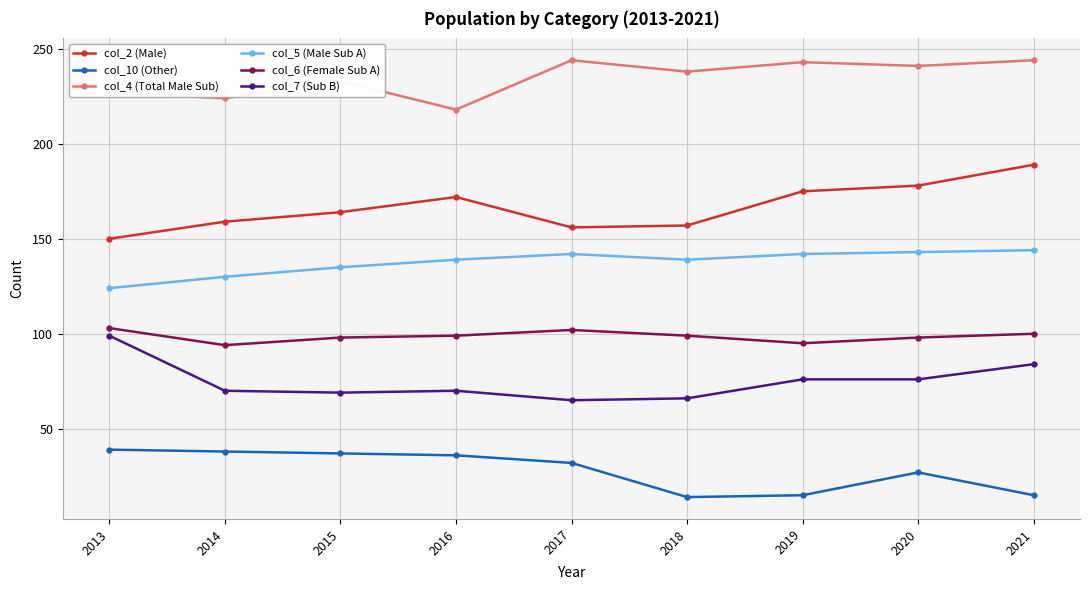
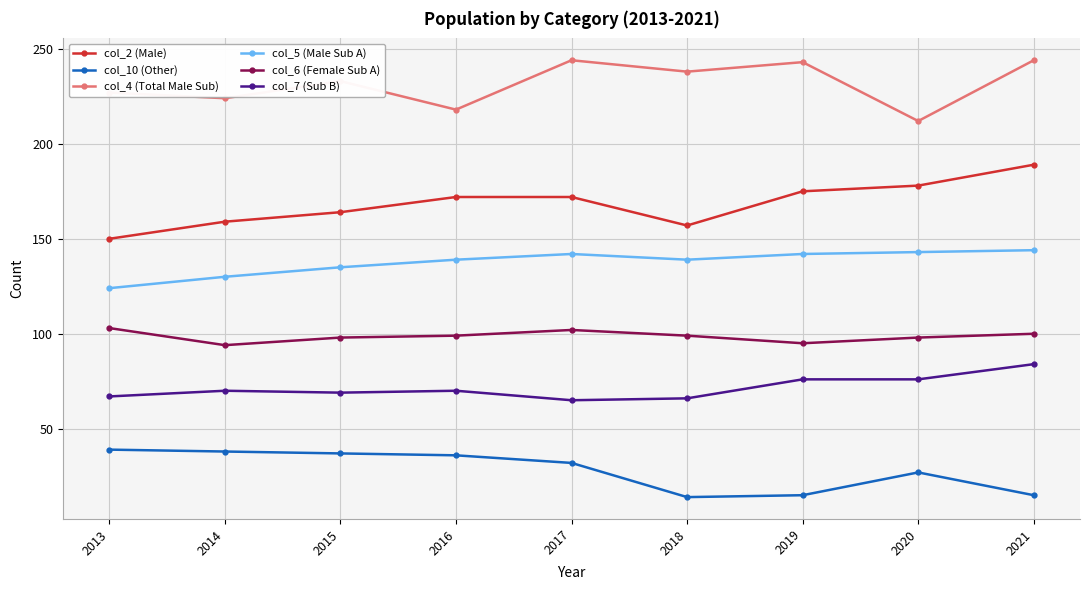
col_7 (Sub B), 2013: 99 -> 67
col_2 (Male), 2017: 156 -> 172
col_4 (Total Male Sub), 2020: 241 -> 212
